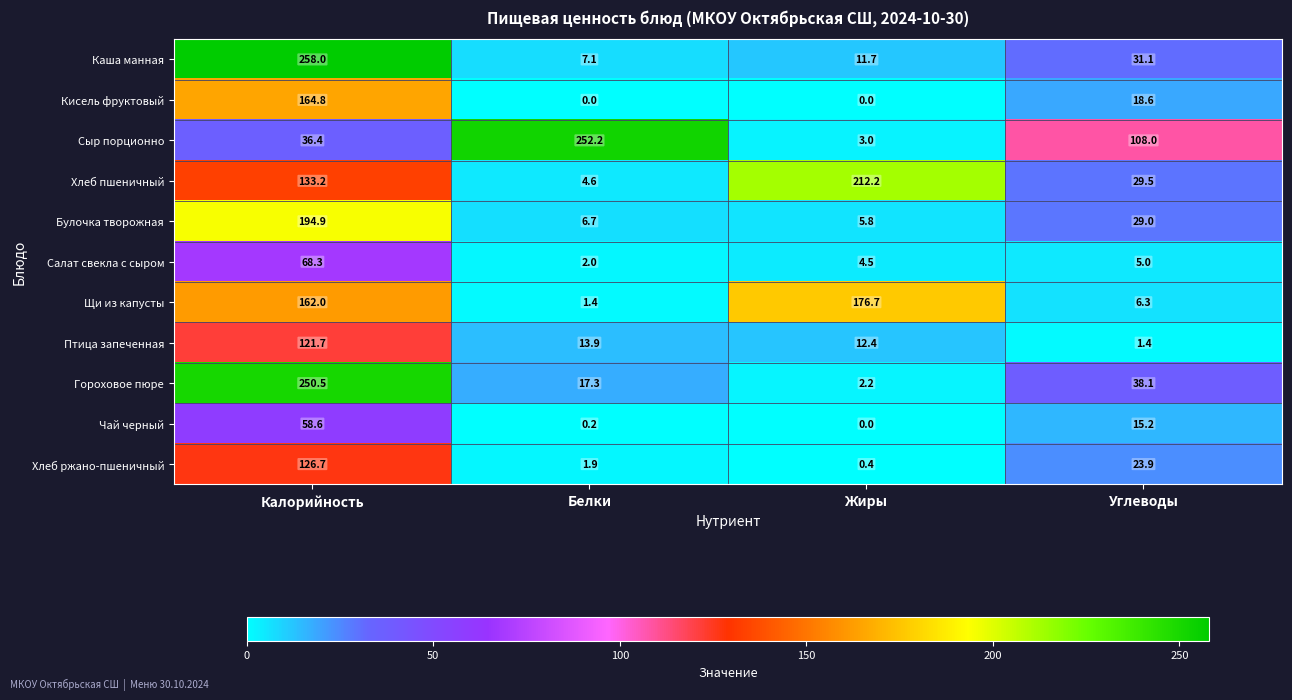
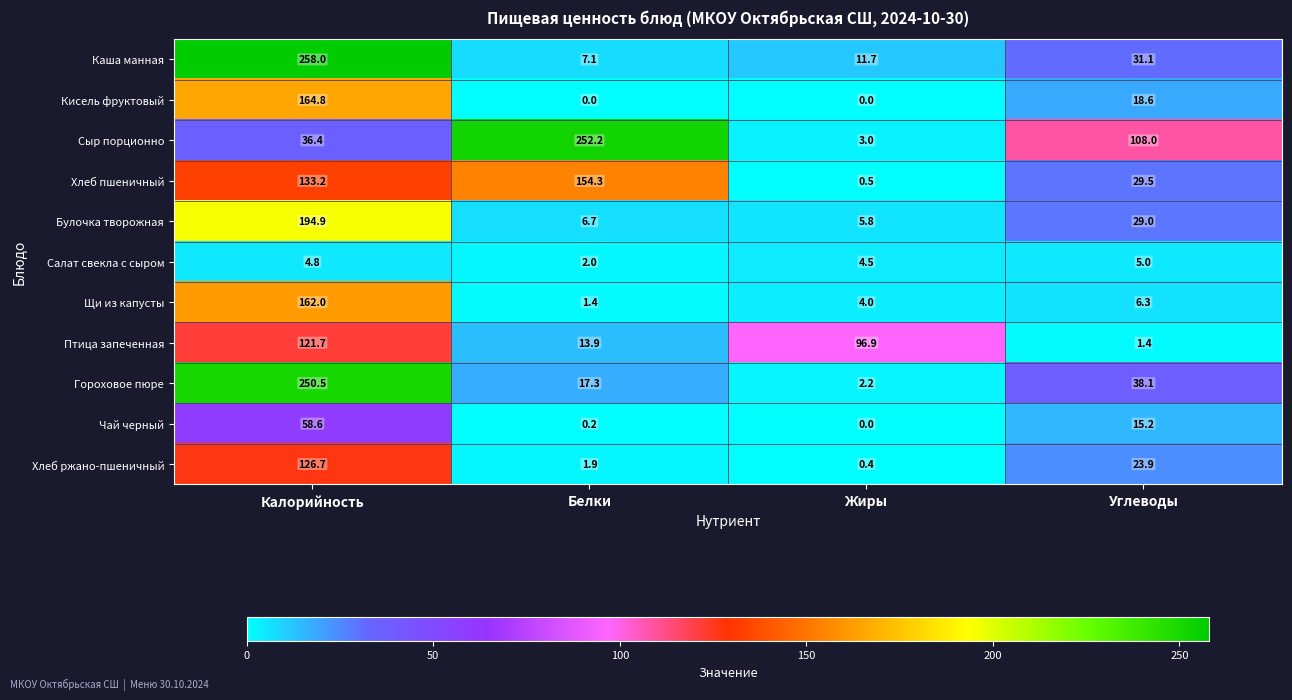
Хлеб пшеничный, Белки: 4.6 -> 154.3
Хлеб пшеничный, Жиры: 212.2 -> 0.5
Салат свекла с сыром, Калорийность: 68.3 -> 4.8
Щи из капусты, Жиры: 176.7 -> 4.0
Птица запеченная, Жиры: 12.4 -> 96.9
